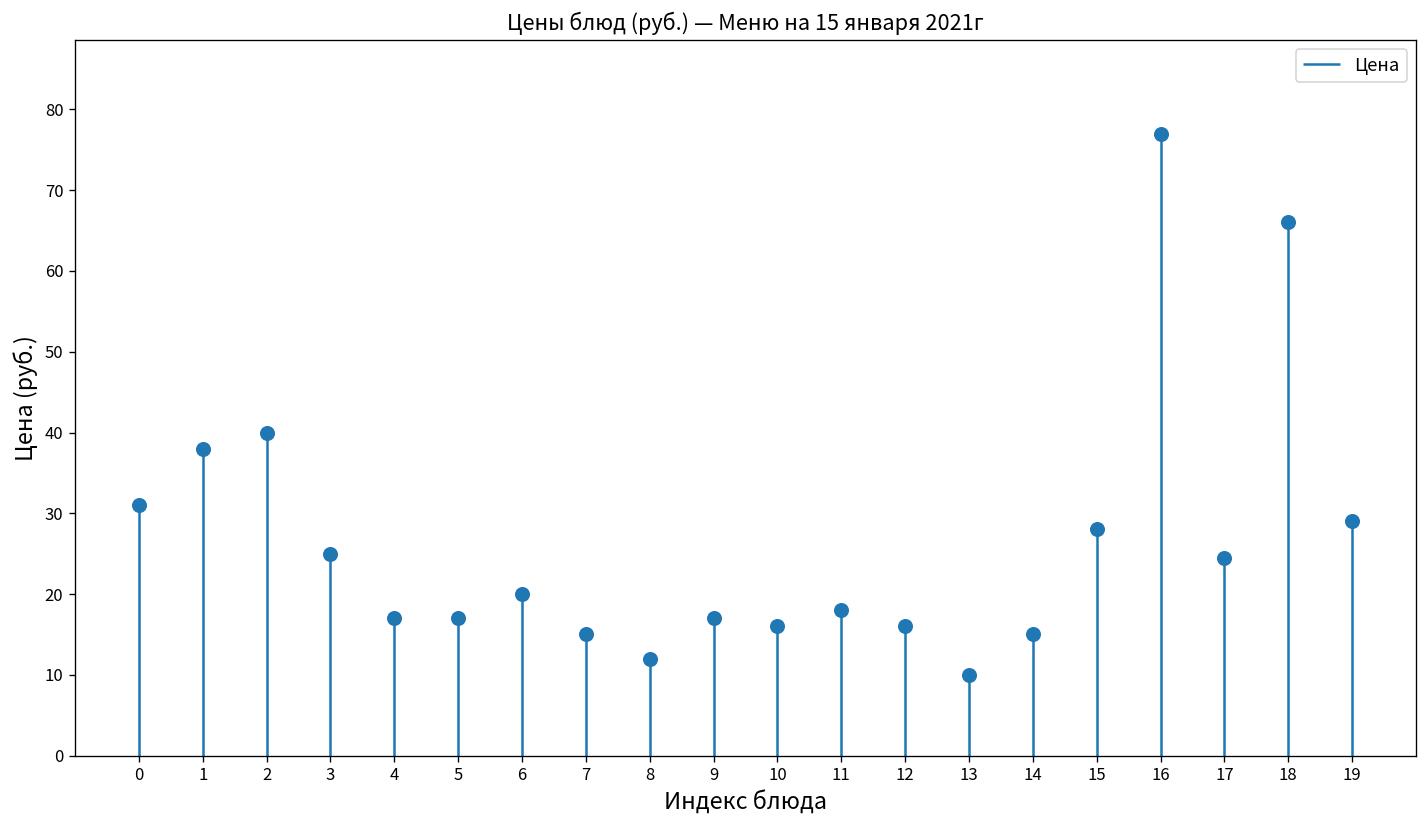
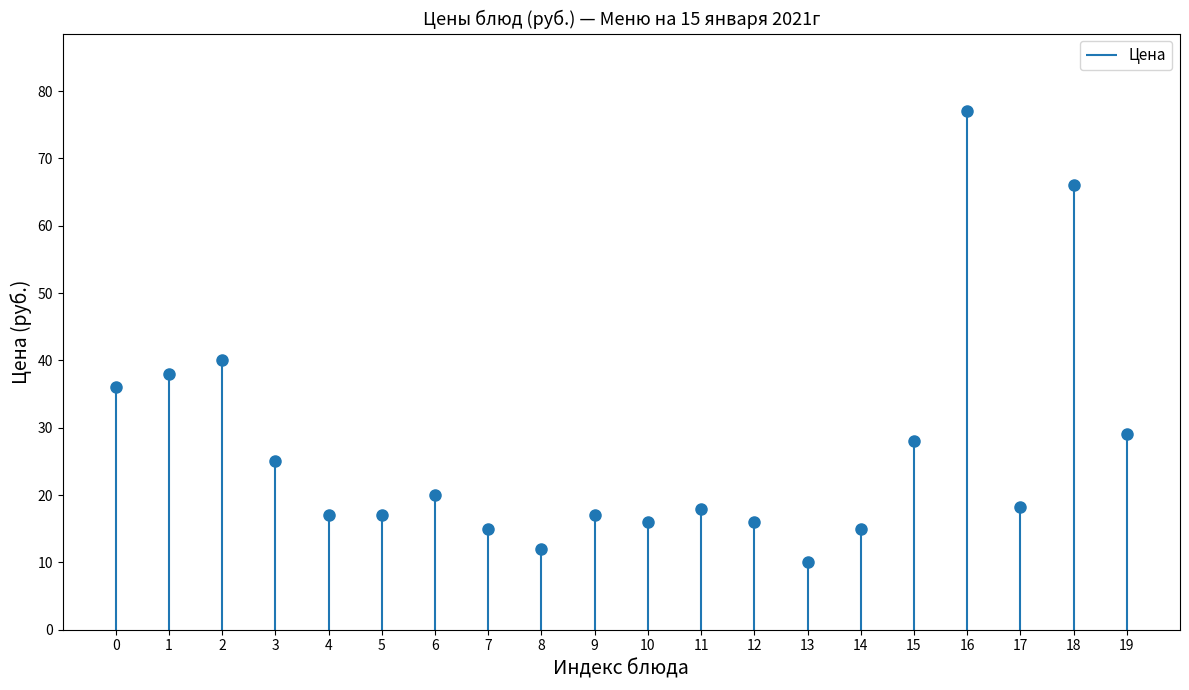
0: 31 -> 36
17: 25 -> 18
